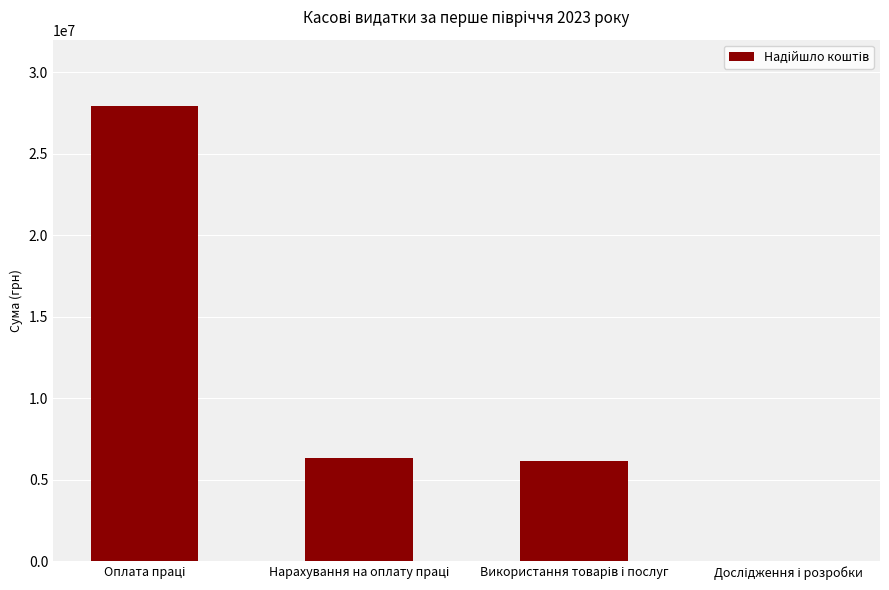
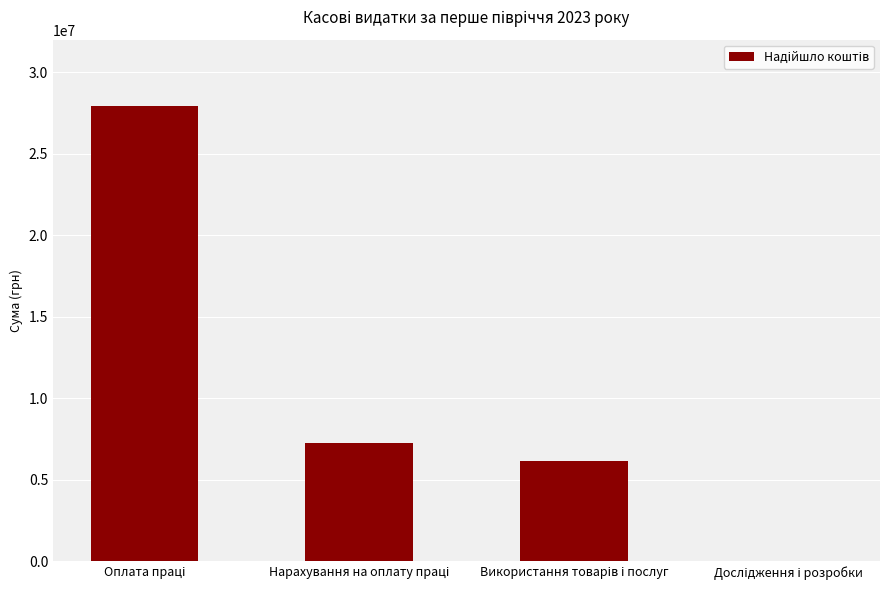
Нарахування на оплату праці: 6300000 -> 7300000
